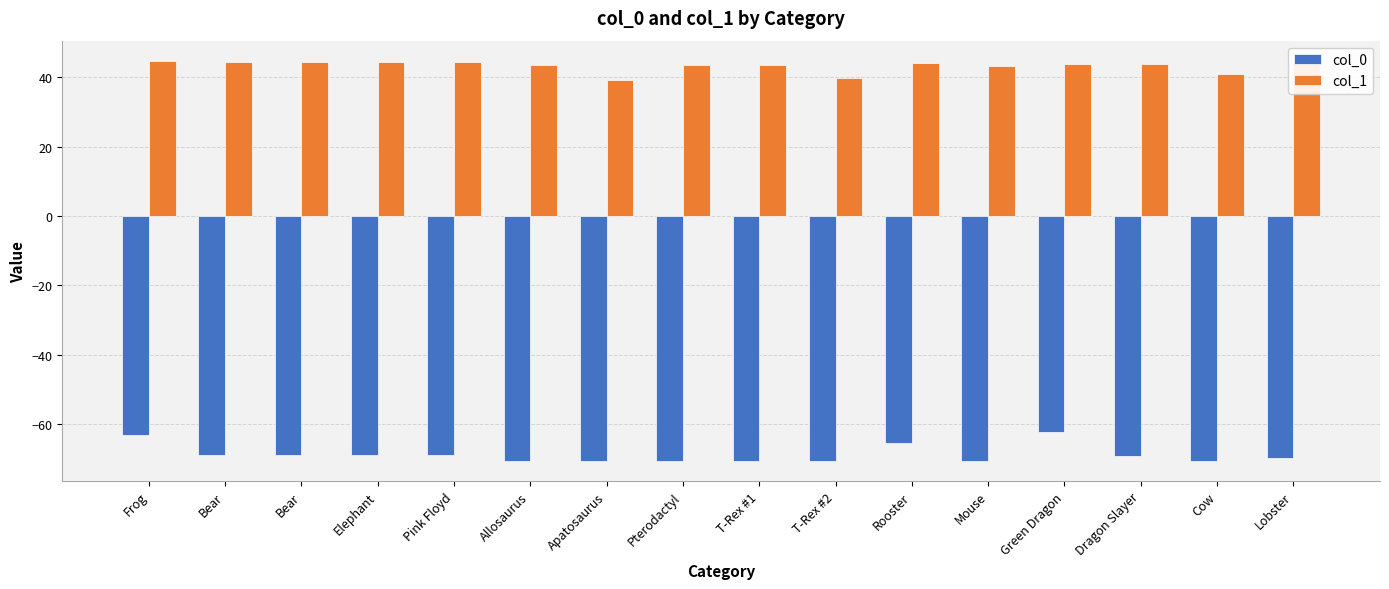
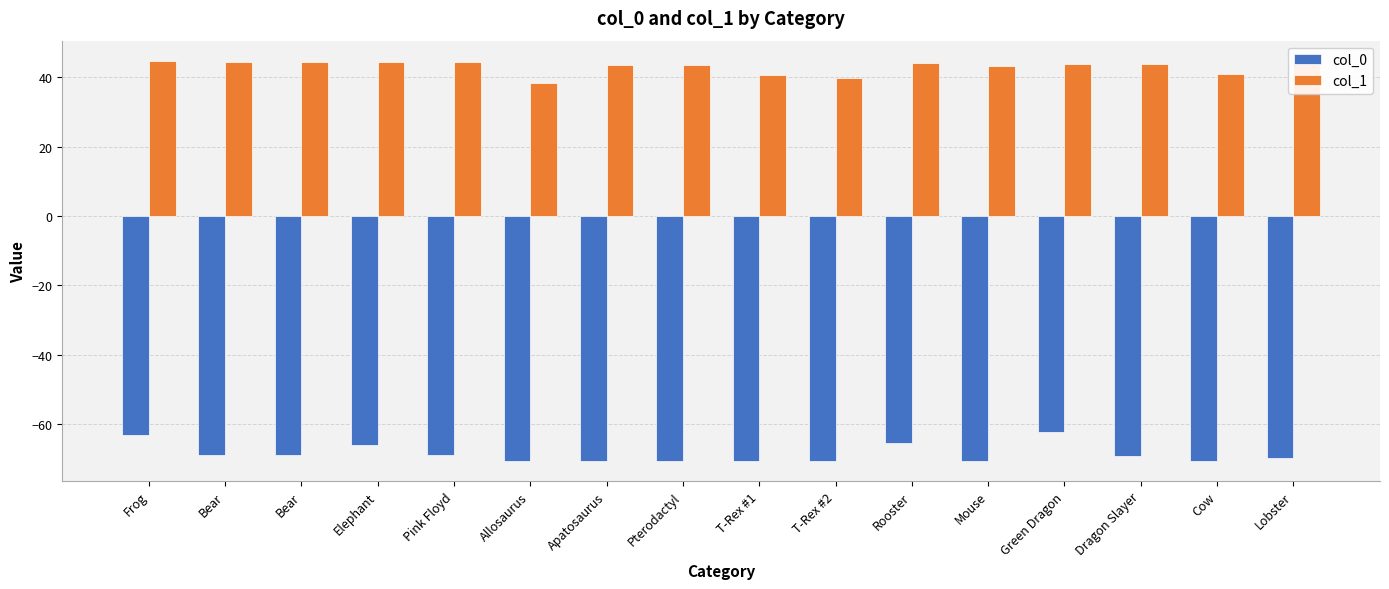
col_0, Elephant: -69 -> -66
col_1, Allosaurus: 43 -> 38
col_1, Apatosaurus: 39 -> 43
col_1, T-Rex #1: 43 -> 41
